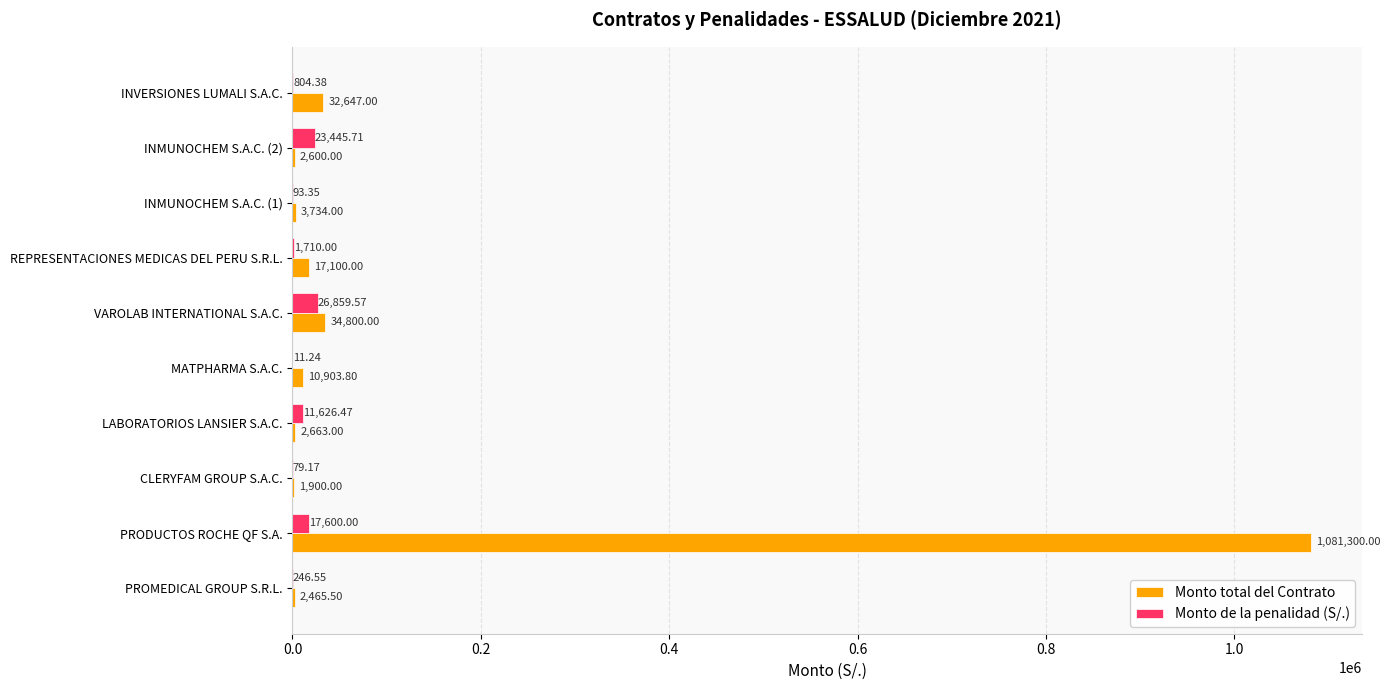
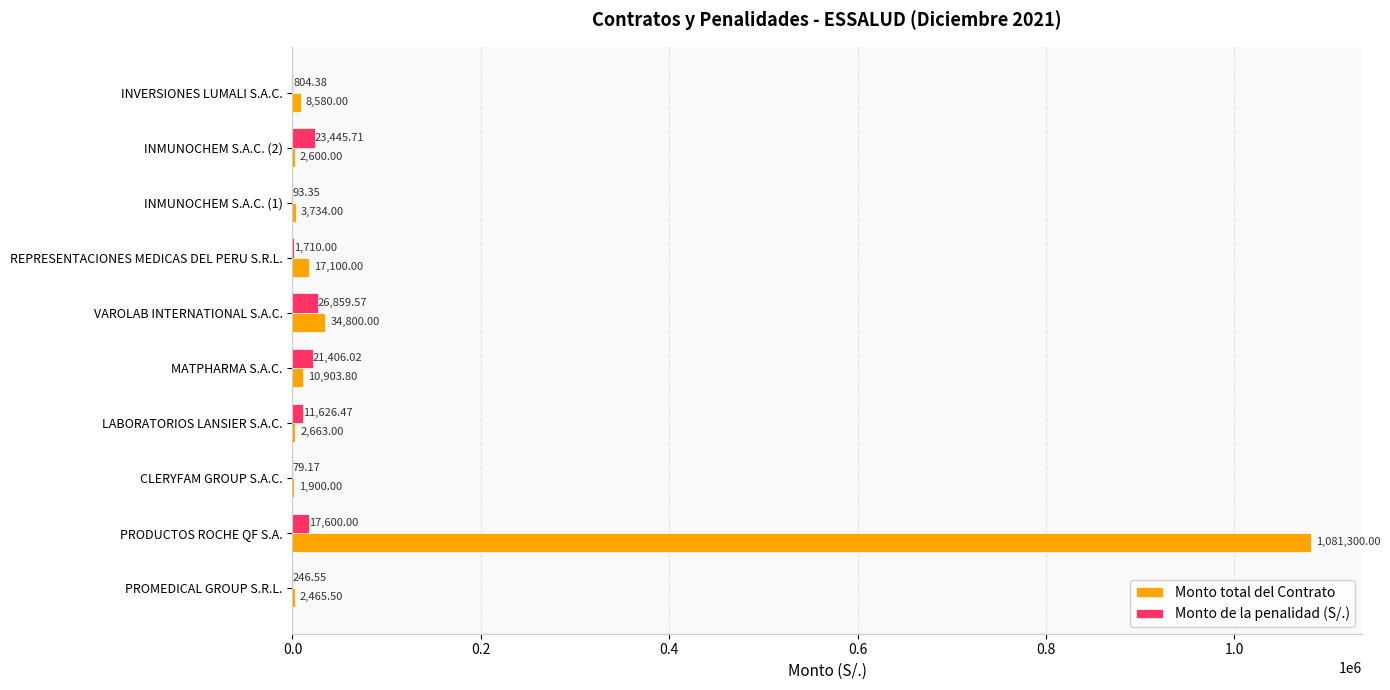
Monto total del Contrato, INVERSIONES LUMALI S.A.C.: 32,647.00 -> 8,580.00
Monto de la penalidad (S/.), MATPHARMA S.A.C.: 11.24 -> 21,406.02
